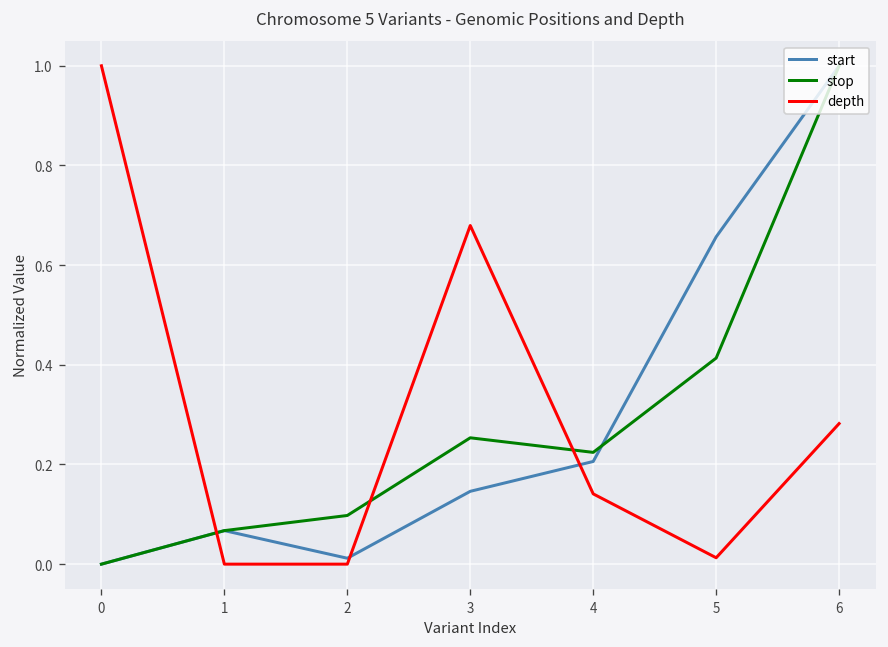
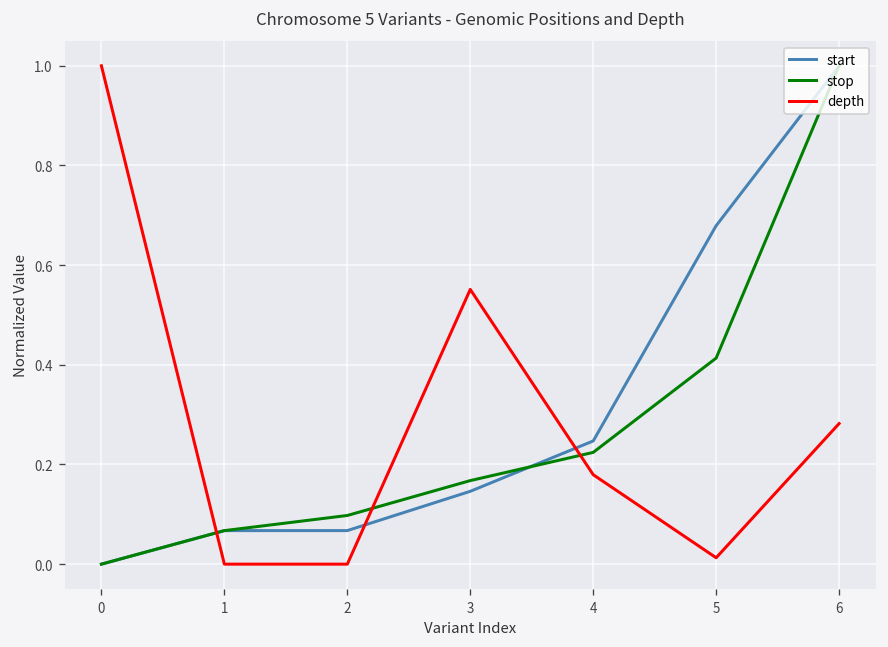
start, 2: 0.01 -> 0.07
stop, 3: 0.25 -> 0.17
depth, 3: 0.68 -> 0.55
start, 4: 0.21 -> 0.25
depth, 4: 0.14 -> 0.18
start, 5: 0.66 -> 0.68
